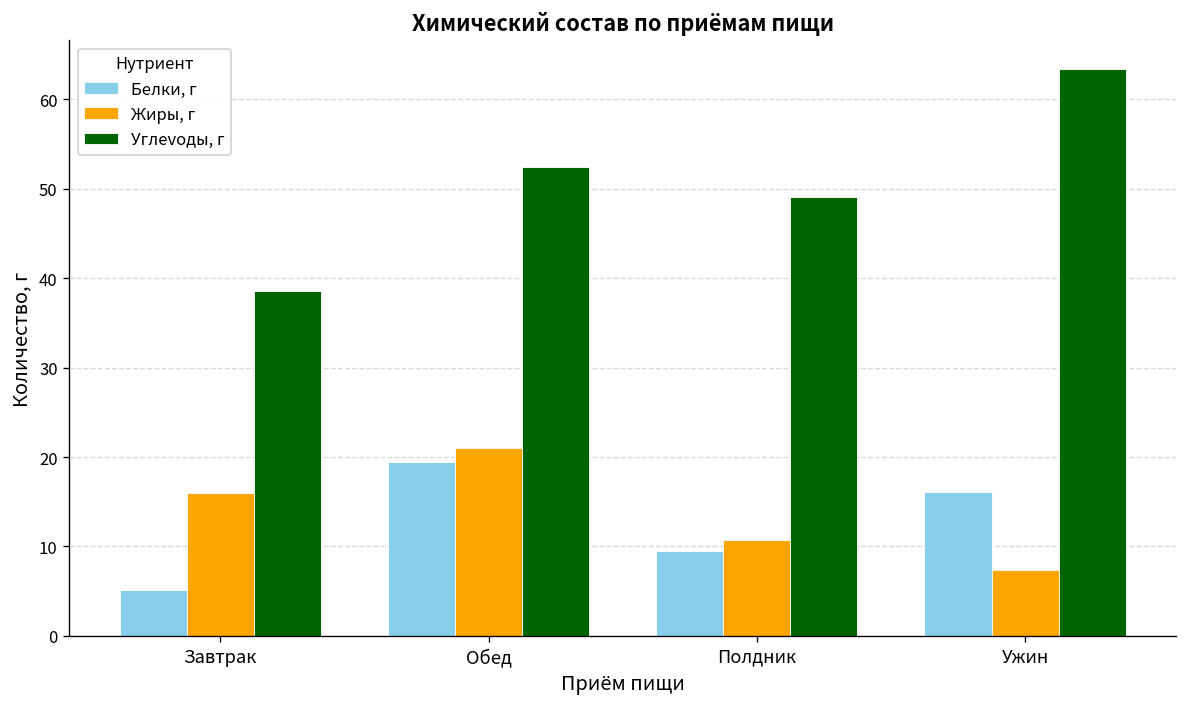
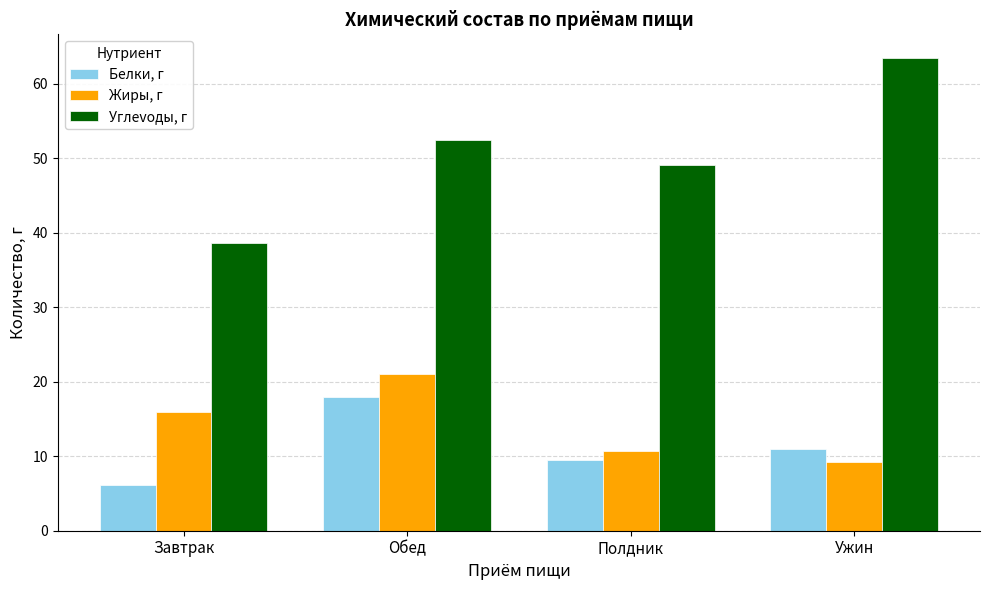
Белки, г, Завтрак: 5 -> 6
Белки, г, Обед: 19 -> 18
Белки, г, Ужин: 16 -> 11
Жиры, г, Ужин: 7 -> 9
